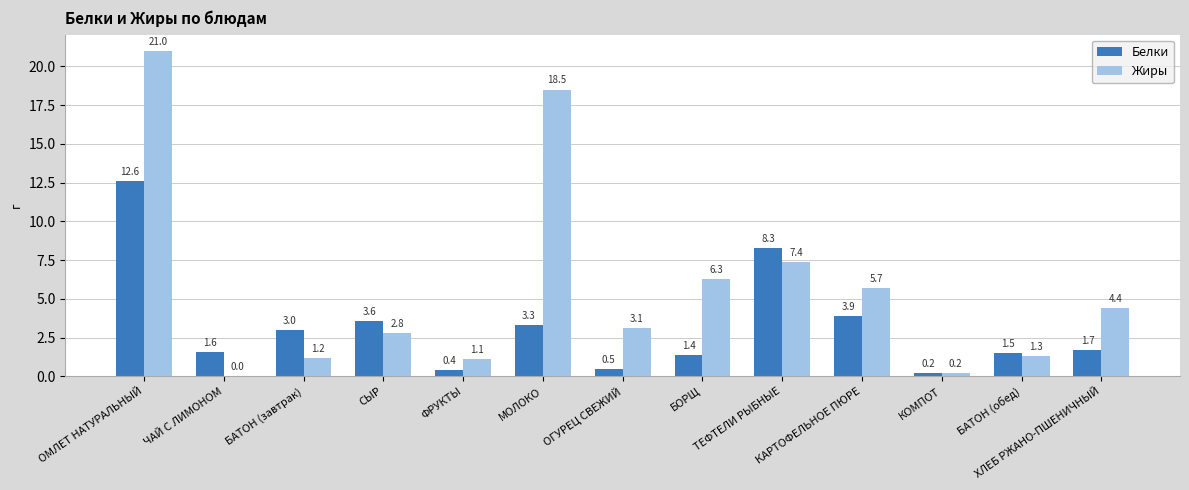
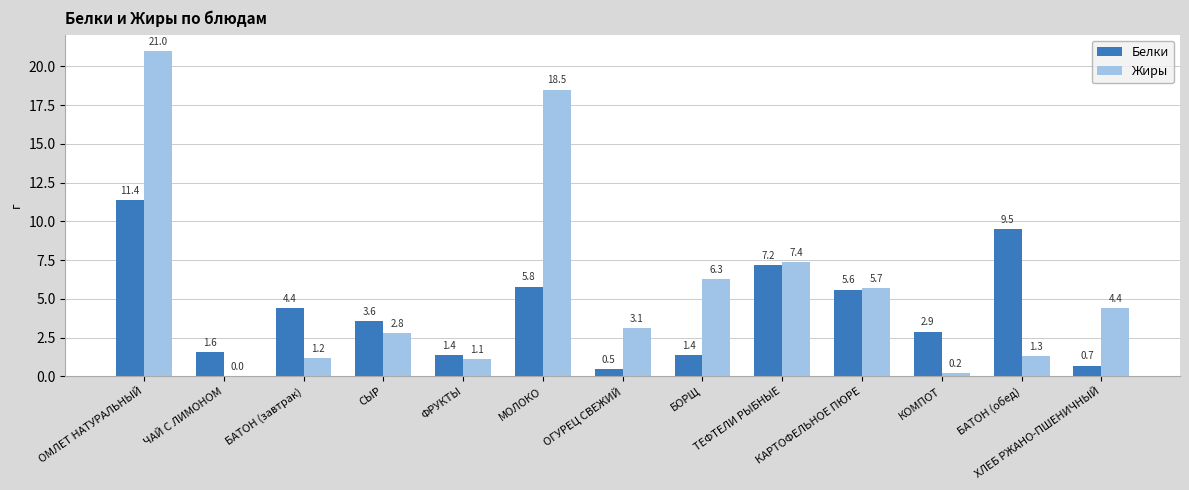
Белки, ОМЛЕТ НАТУРАЛЬНЫЙ: 12.6 -> 11.4
Белки, БАТОН (завтрак): 3.0 -> 4.4
Белки, ФРУКТЫ: 0.4 -> 1.4
Белки, МОЛОКО: 3.3 -> 5.8
Белки, ТЕФТЕЛИ РЫБНЫЕ: 8.3 -> 7.2
Белки, КАРТОФЕЛЬНОЕ ПЮРЕ: 3.9 -> 5.6
Белки, КОМПОТ: 0.2 -> 2.9
Белки, БАТОН (обед): 1.5 -> 9.5
Белки, ХЛЕБ РЖАНО-ПШЕНИЧНЫЙ: 1.7 -> 0.7
